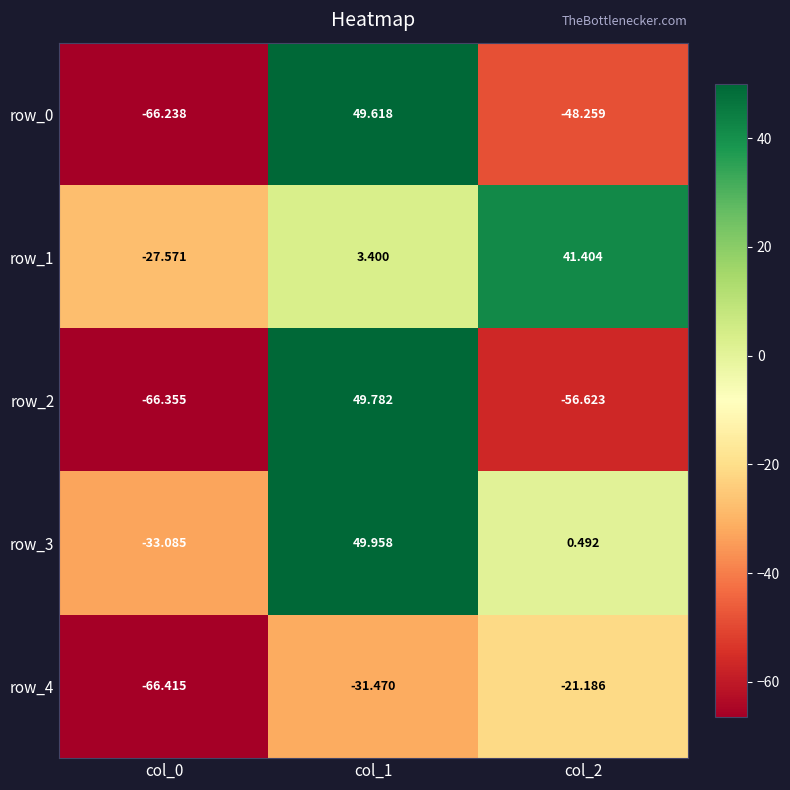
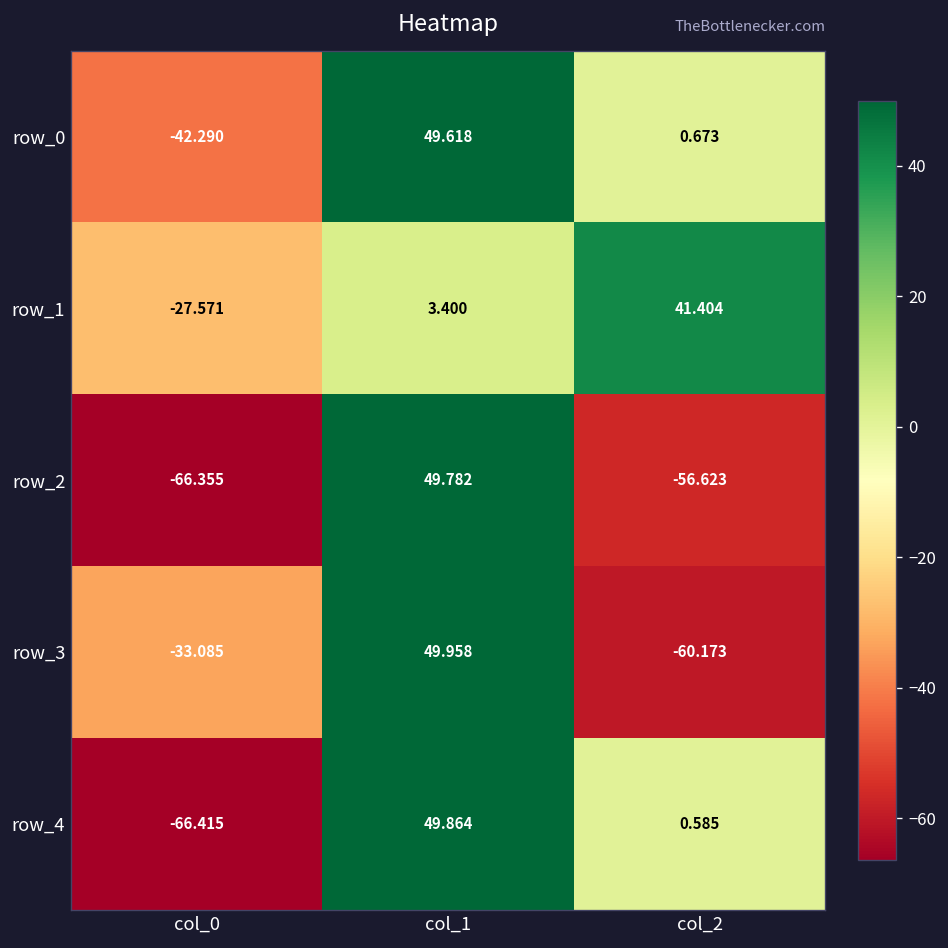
row_0, col_0: -66.238 -> -42.290
row_0, col_2: -48.259 -> 0.673
row_3, col_2: 0.492 -> -60.173
row_4, col_1: -31.470 -> 49.864
row_4, col_2: -21.186 -> 0.585
